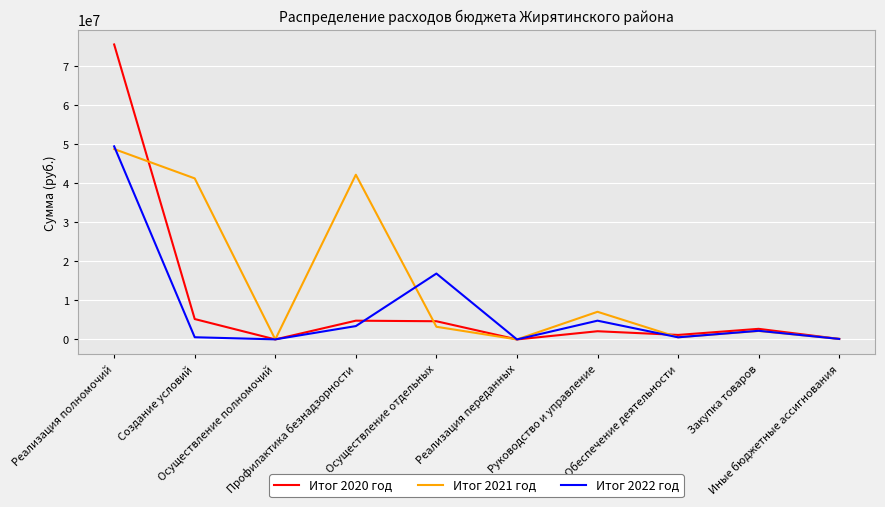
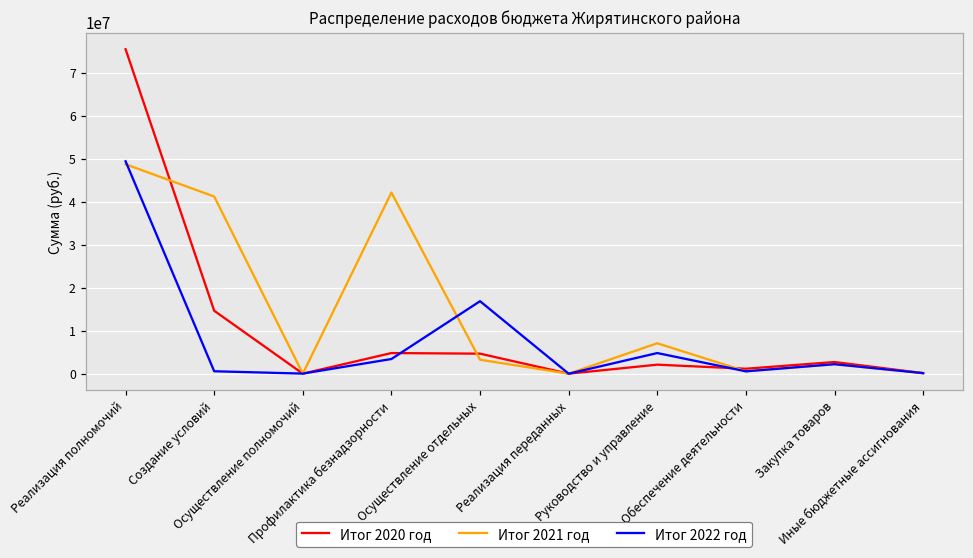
Итог 2020 год, Создание условий: 5000000 -> 15000000
